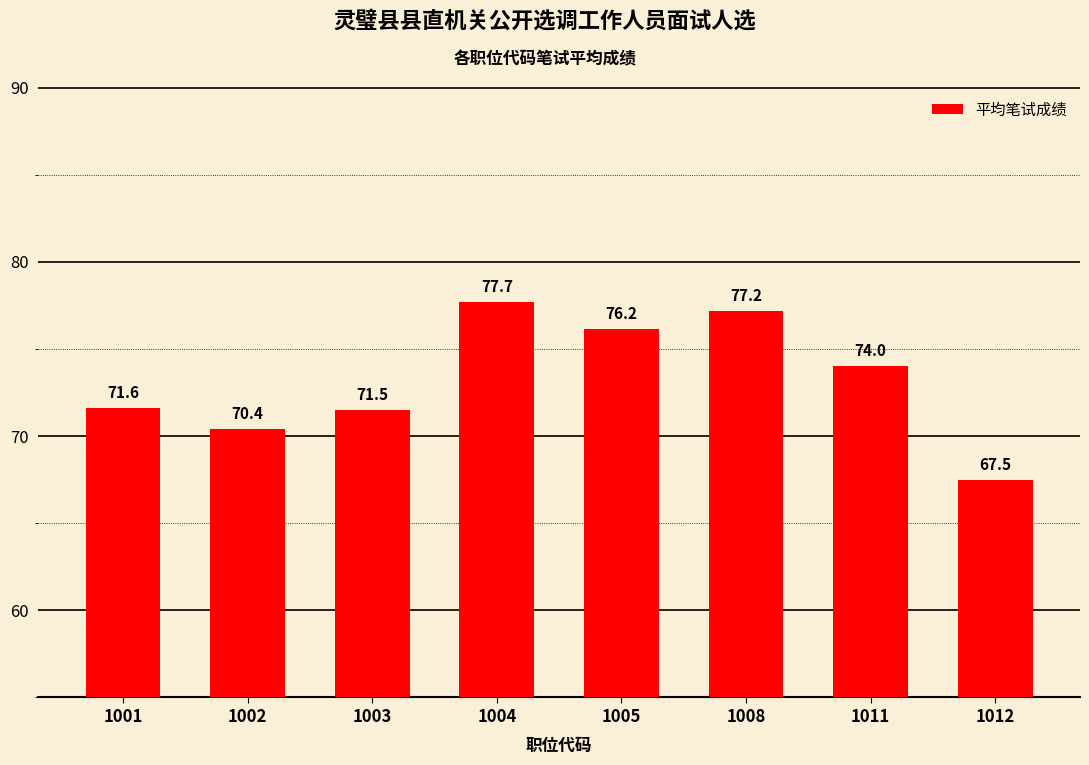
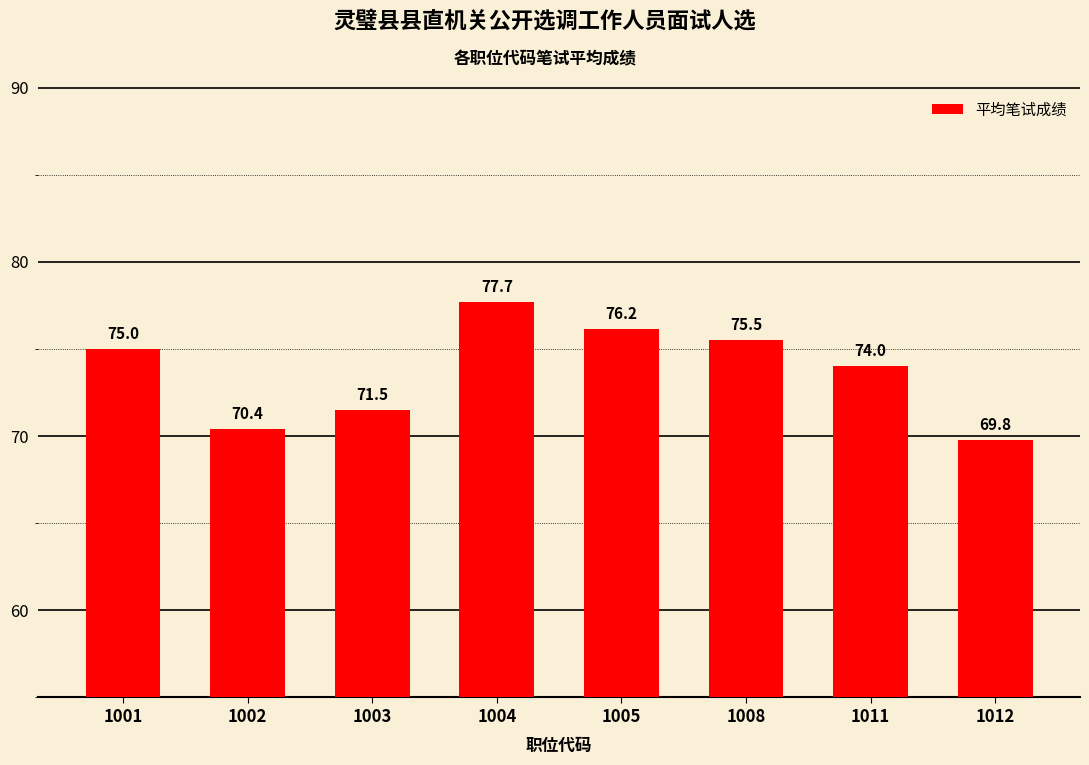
1001: 71.6 -> 75.0
1008: 77.2 -> 75.5
1012: 67.5 -> 69.8
